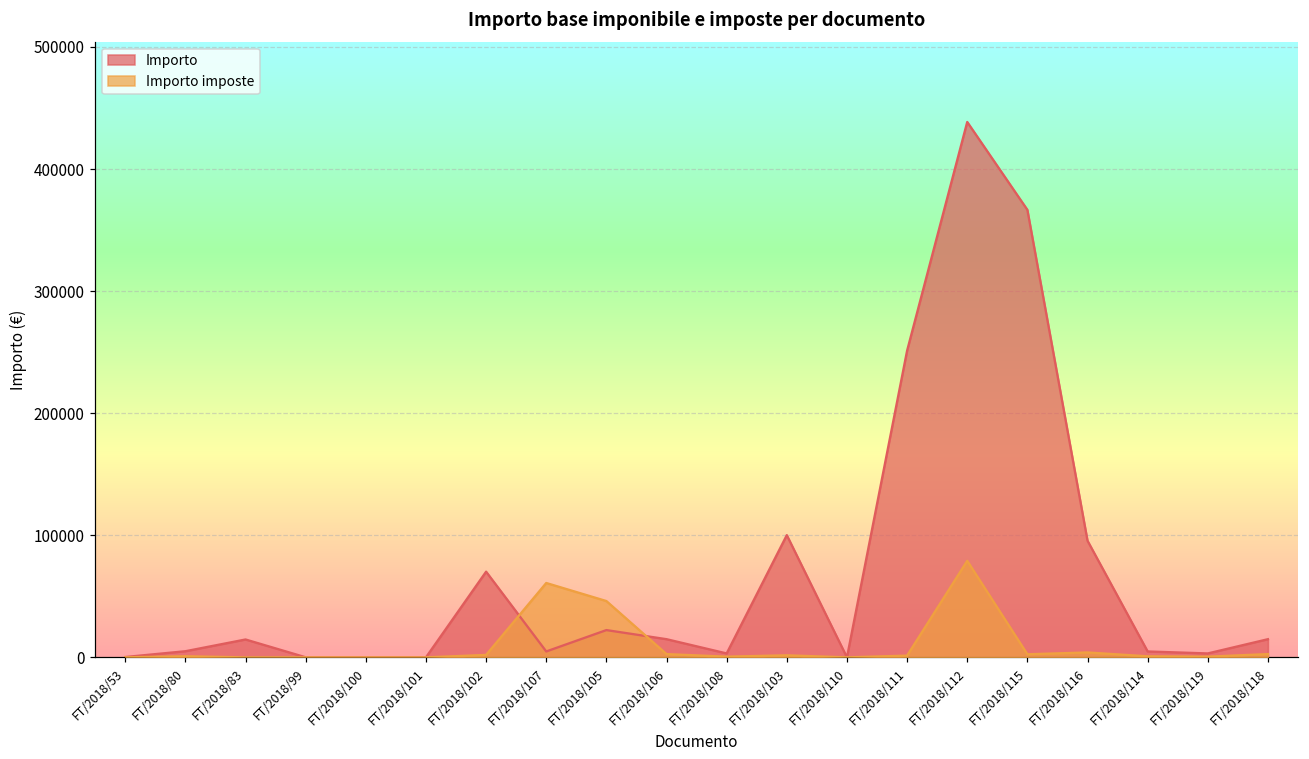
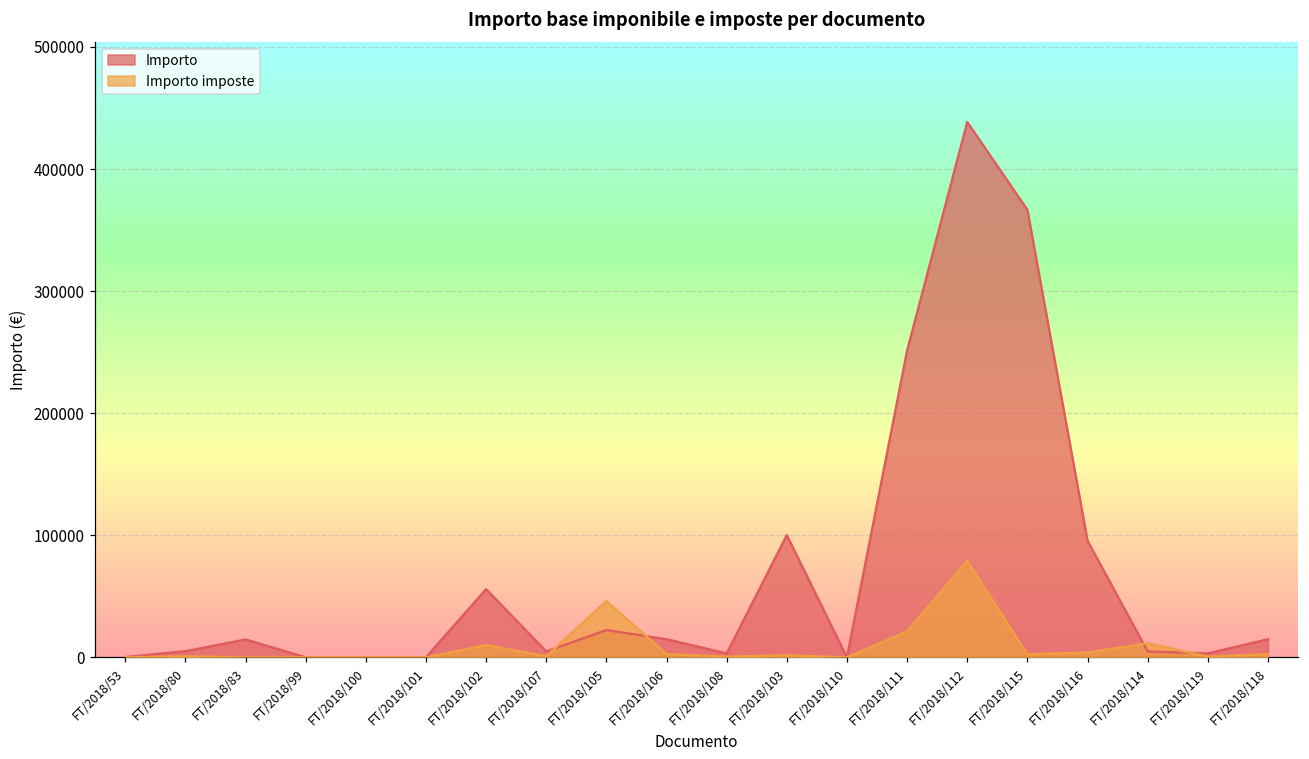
Importo, FT/2018/102: 70000 -> 56000
Importo imposte, FT/2018/102: 2000 -> 10000
Importo imposte, FT/2018/107: 61000 -> 1000
Importo imposte, FT/2018/111: 1000 -> 21000
Importo imposte, FT/2018/114: 1000 -> 11000
